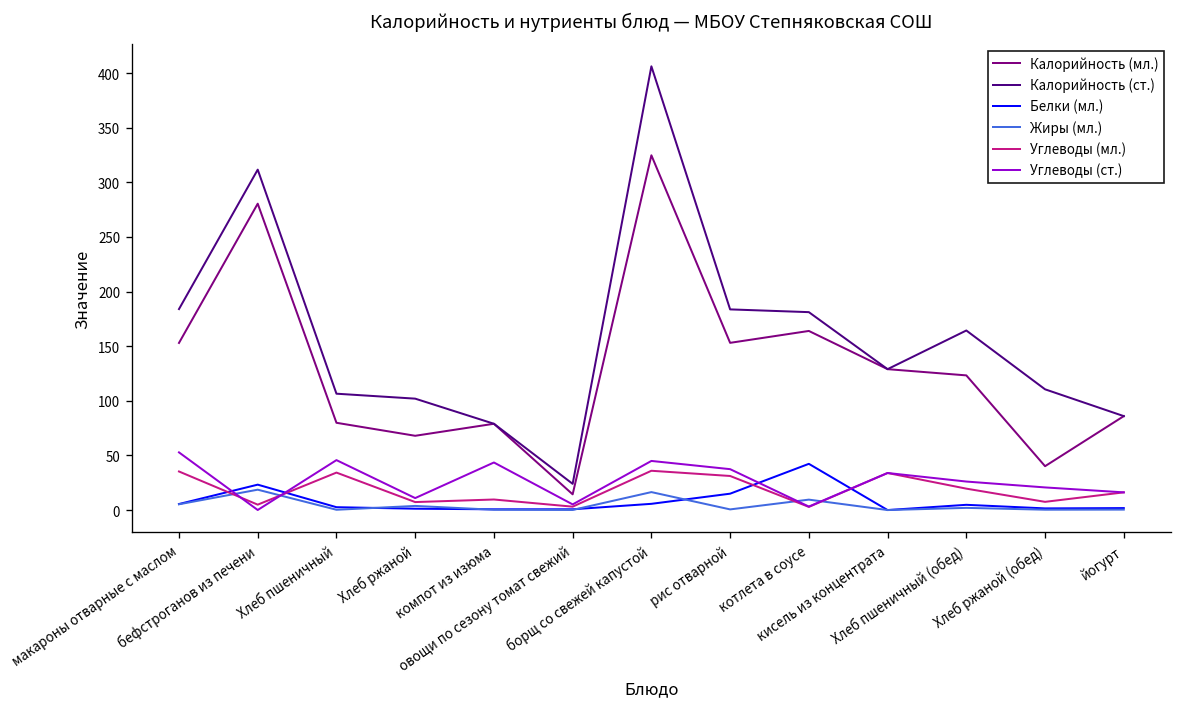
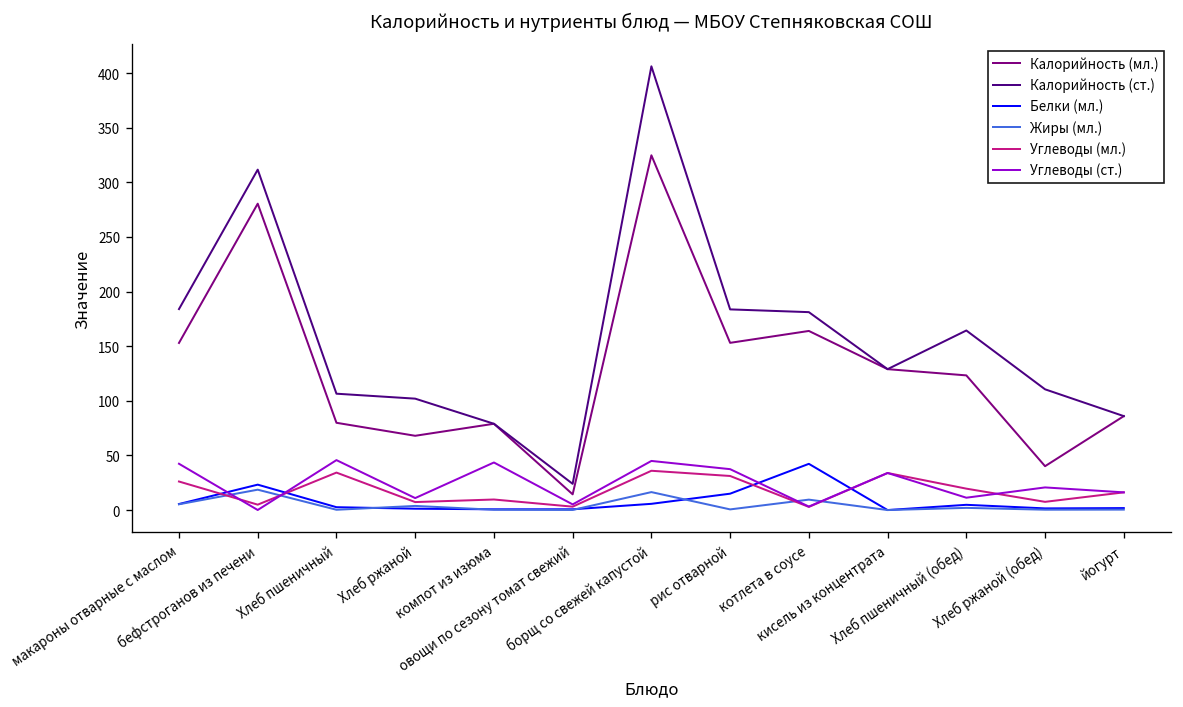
Углеводы (мл.), макароны отварные с маслом: 40 -> 30
Углеводы (ст.), макароны отварные с маслом: 50 -> 40
Углеводы (ст.), Хлеб пшеничный (обед): 30 -> 10
